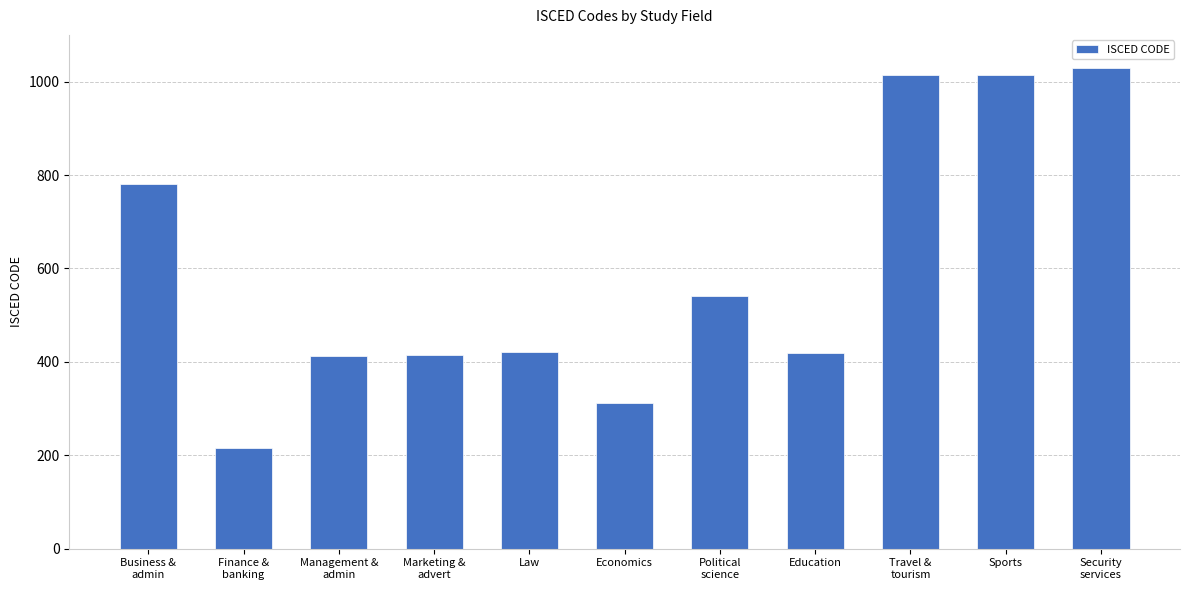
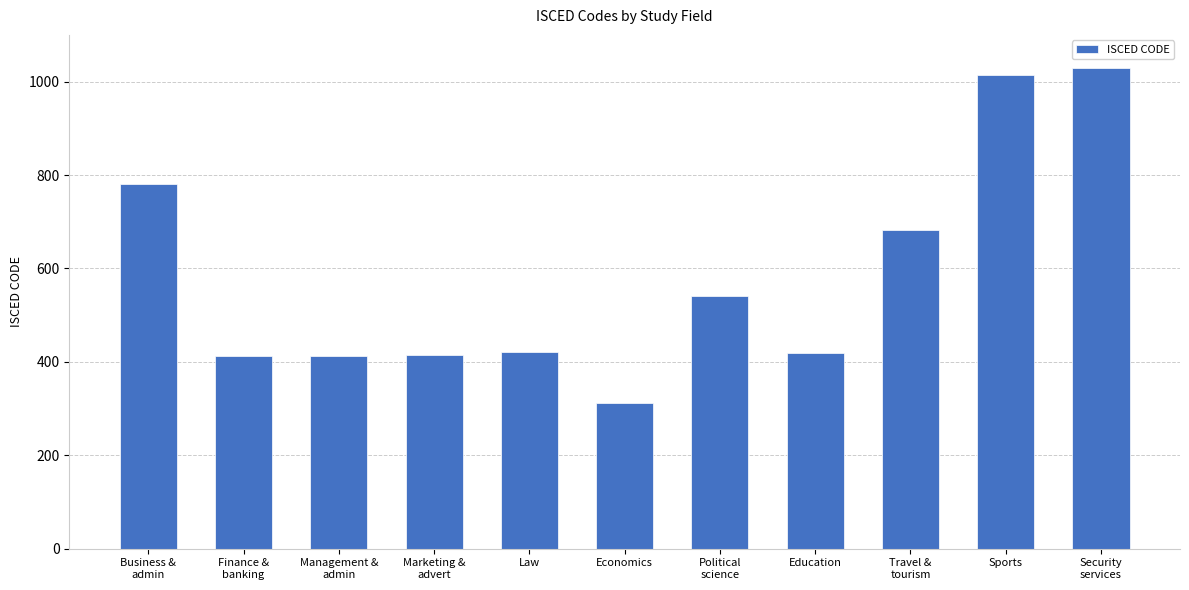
Finance & banking: 220 -> 410
Travel & tourism: 1020 -> 680
